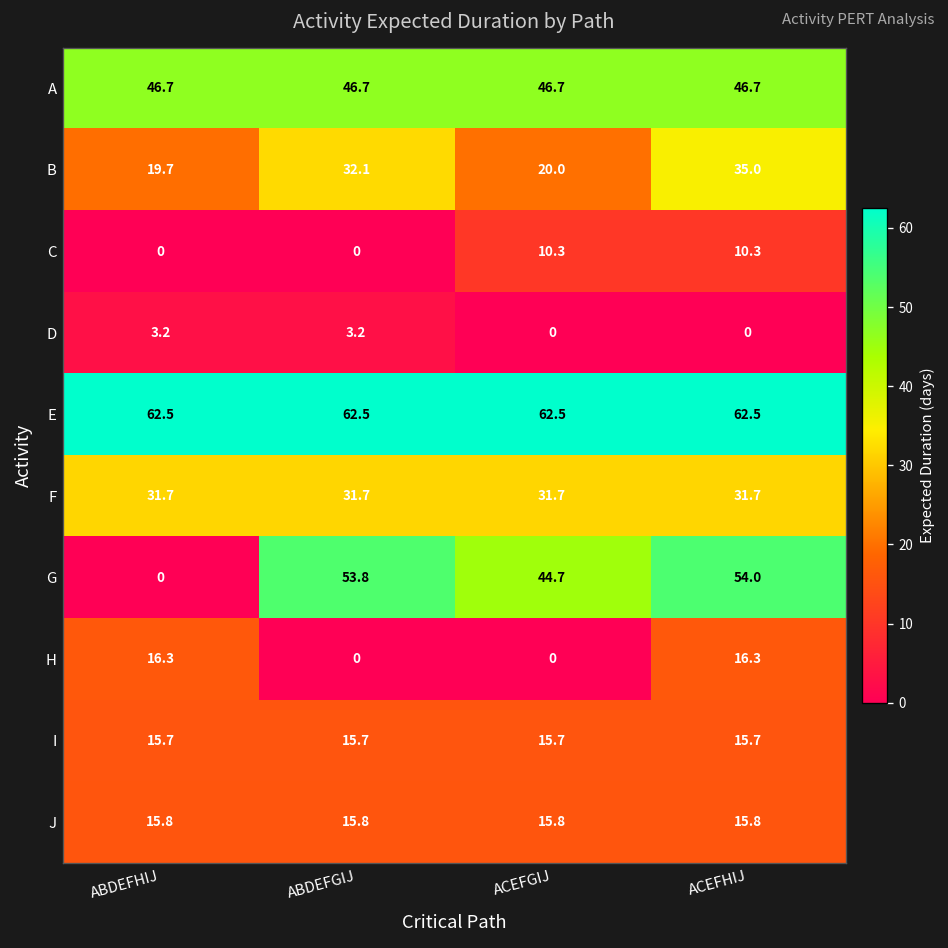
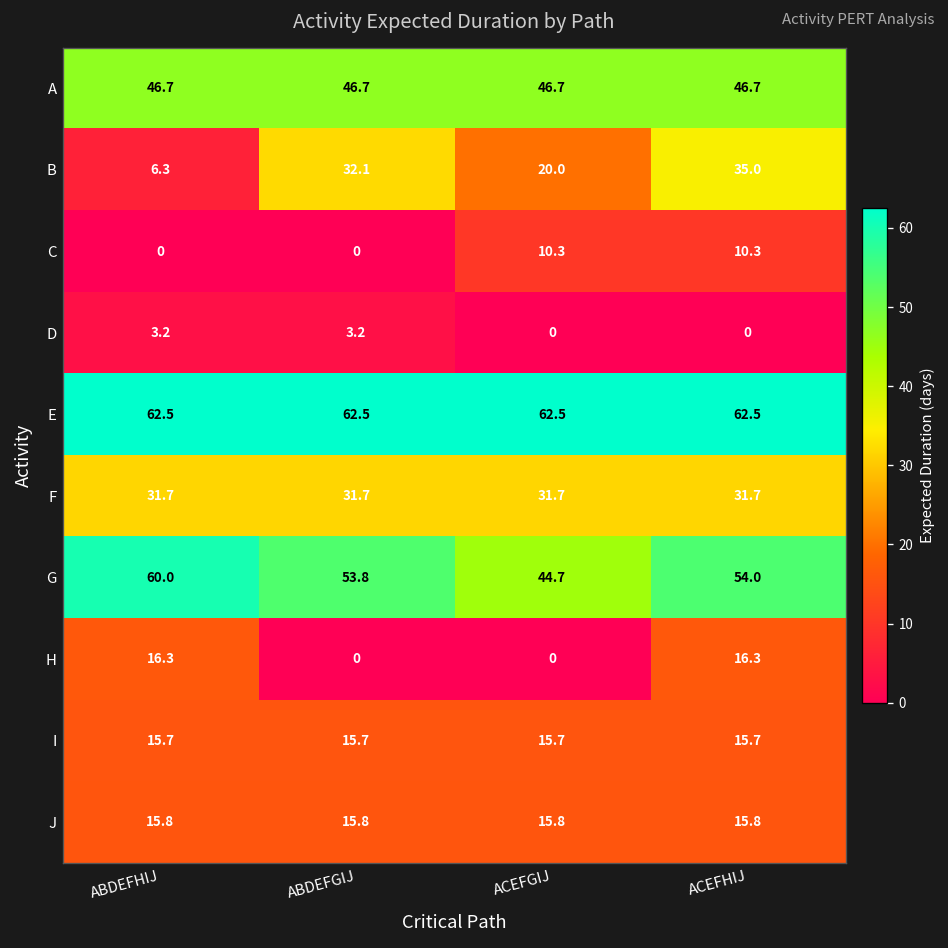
B, ABDEFHIJ: 19.7 -> 6.3
G, ABDEFHIJ: 0 -> 60.0
